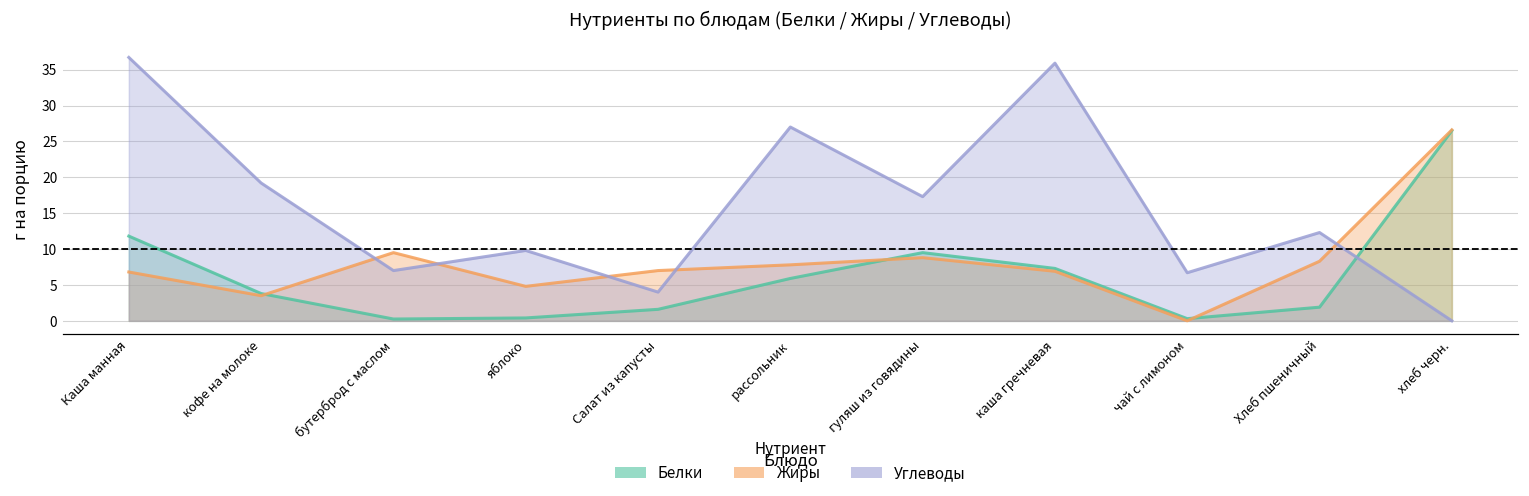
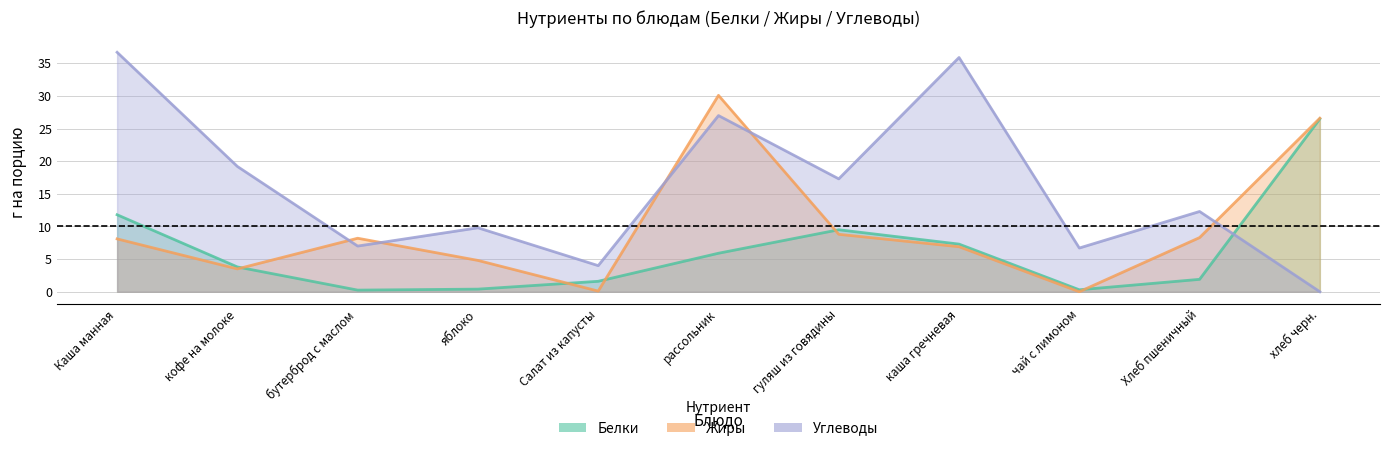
Жиры, Каша манная: 7 -> 8
Жиры, бутерброд с маслом: 10 -> 8
Жиры, Салат из капусты: 7 -> 0
Жиры, рассольник: 8 -> 30
